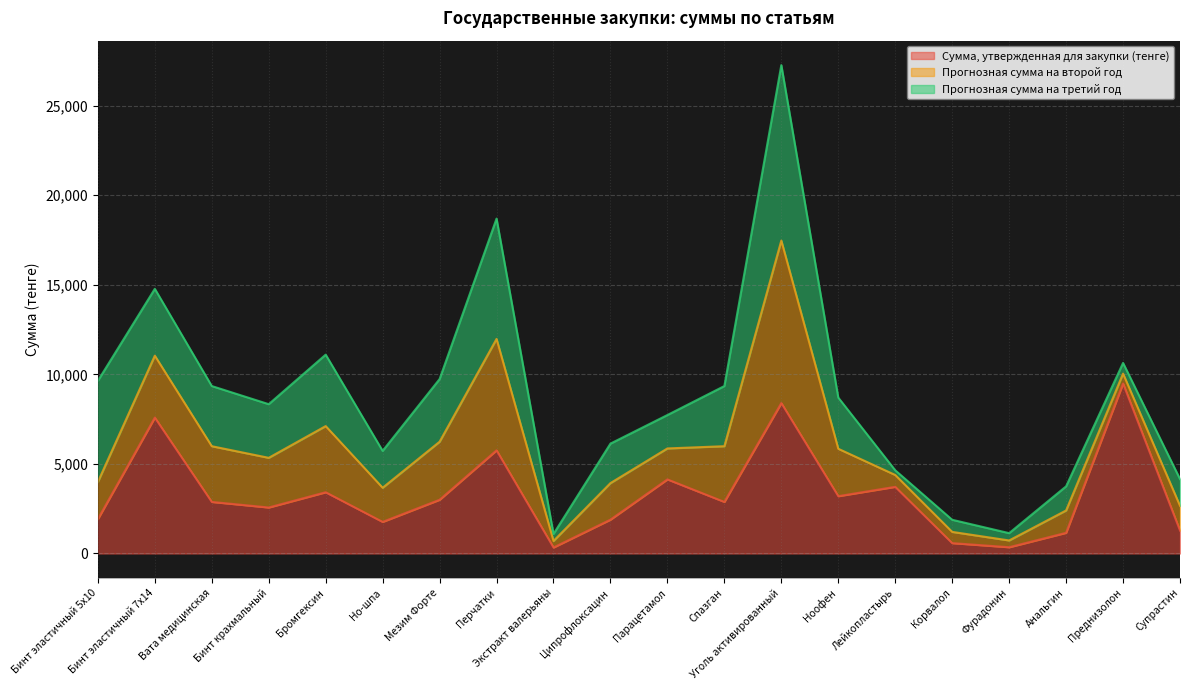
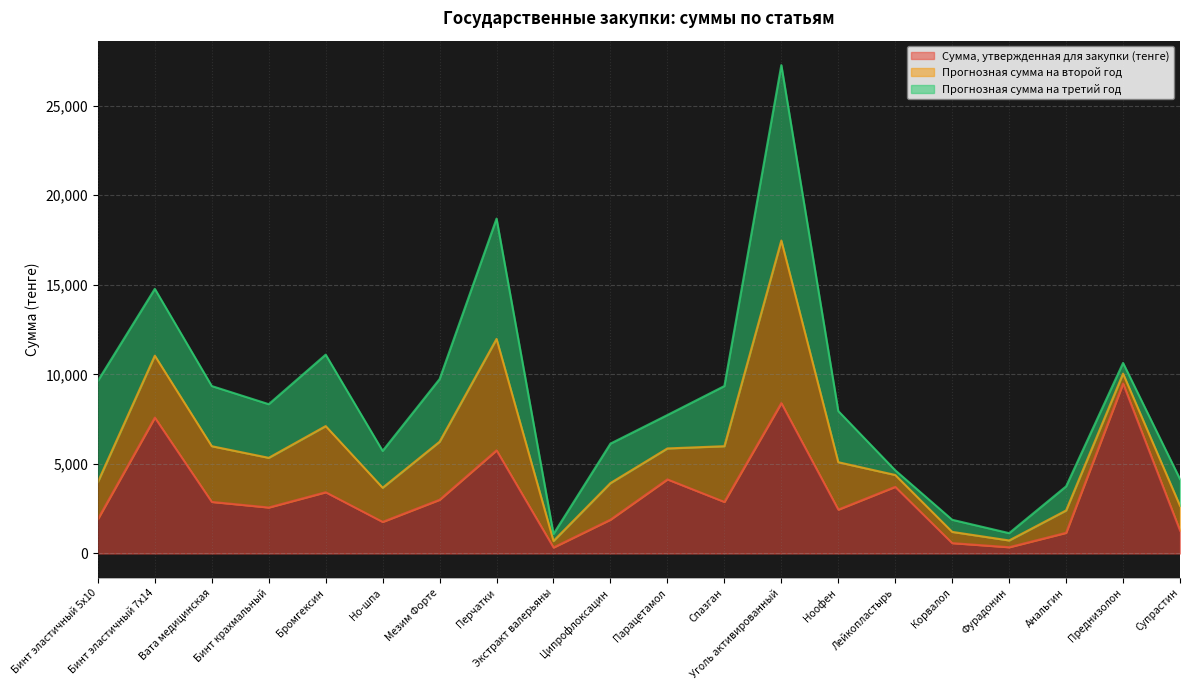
Сумма, утвержденная для закупки (тенге), Ноофен: 3,200 -> 2,500
